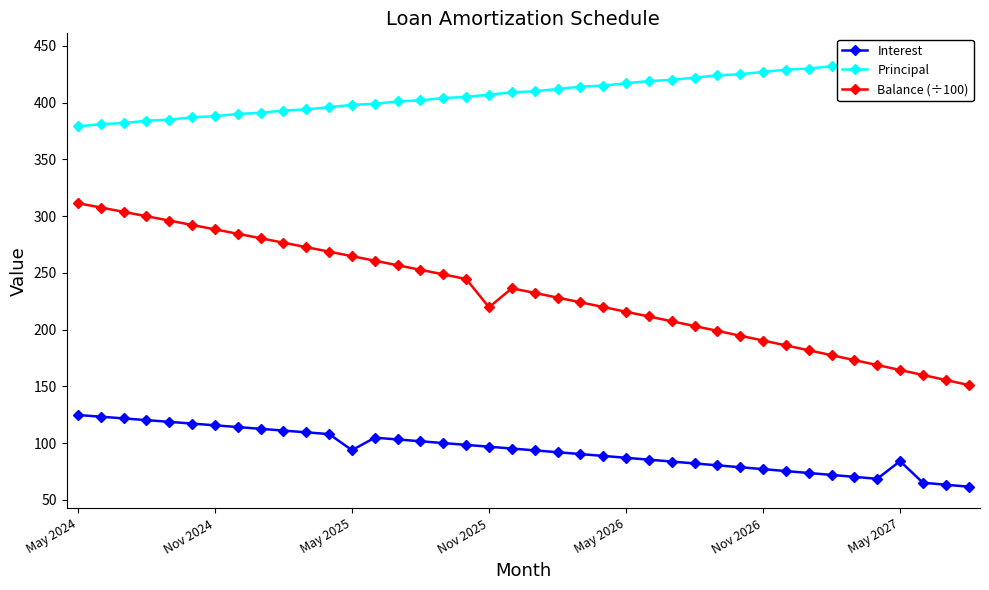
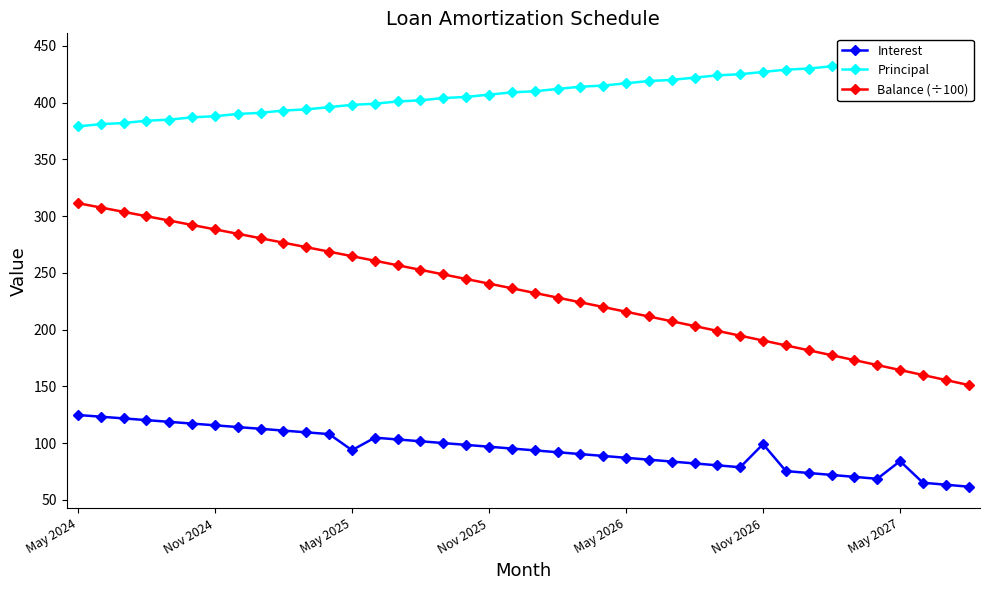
Balance (÷100), Nov 2025: 220 -> 240
Interest, Nov 2026: 77 -> 99
